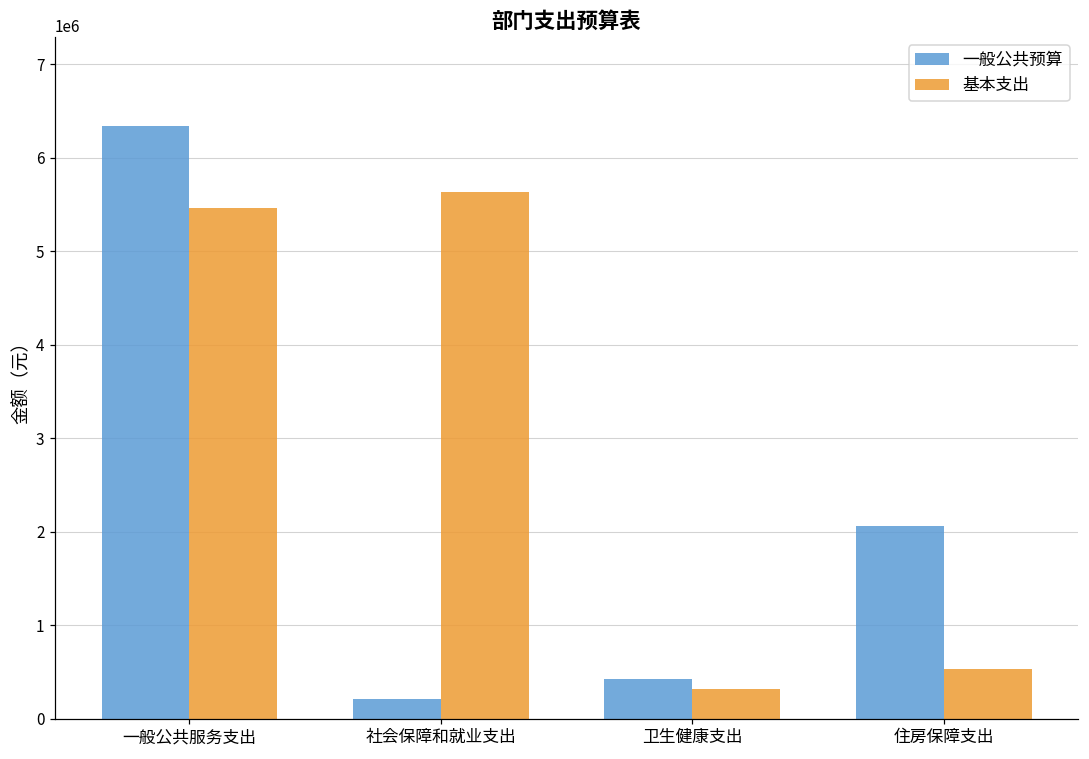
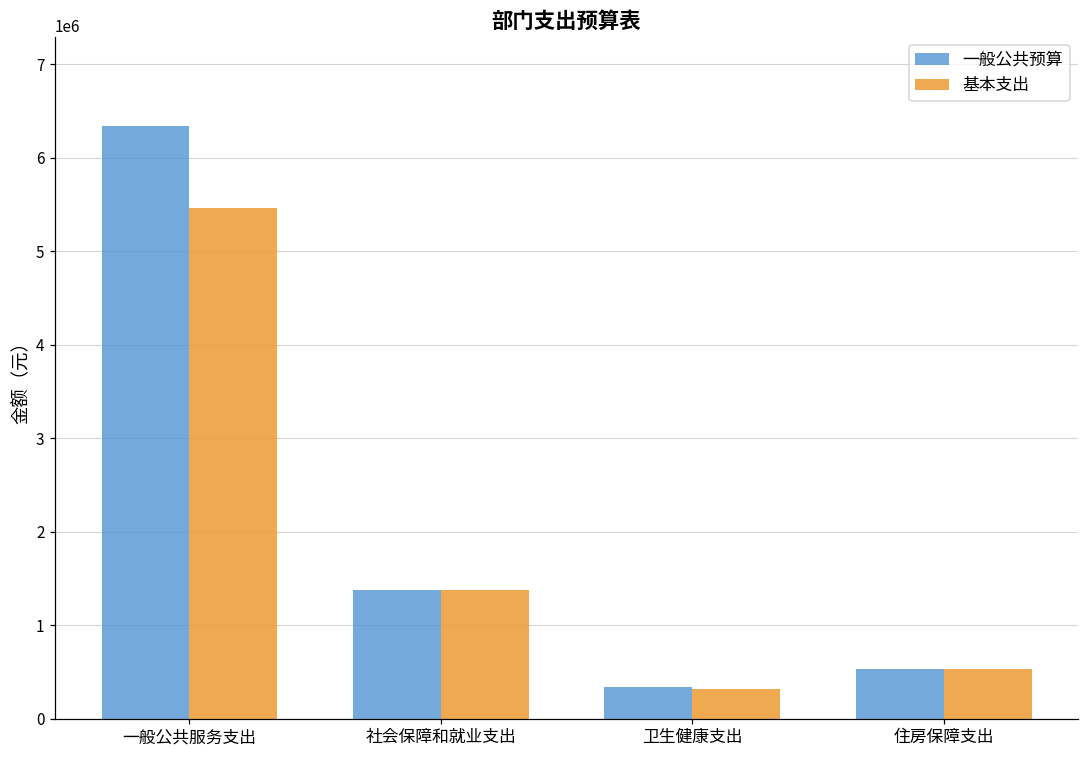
一般公共预算, 社会保障和就业支出: 200000 -> 1400000
基本支出, 社会保障和就业支出: 5600000 -> 1400000
一般公共预算, 卫生健康支出: 400000 -> 300000
一般公共预算, 住房保障支出: 2100000 -> 500000
